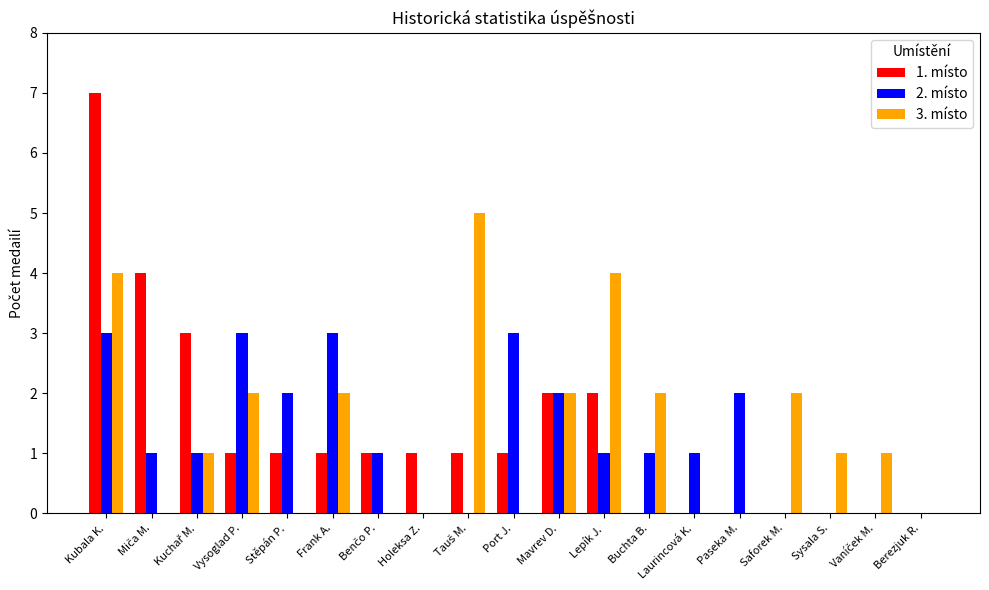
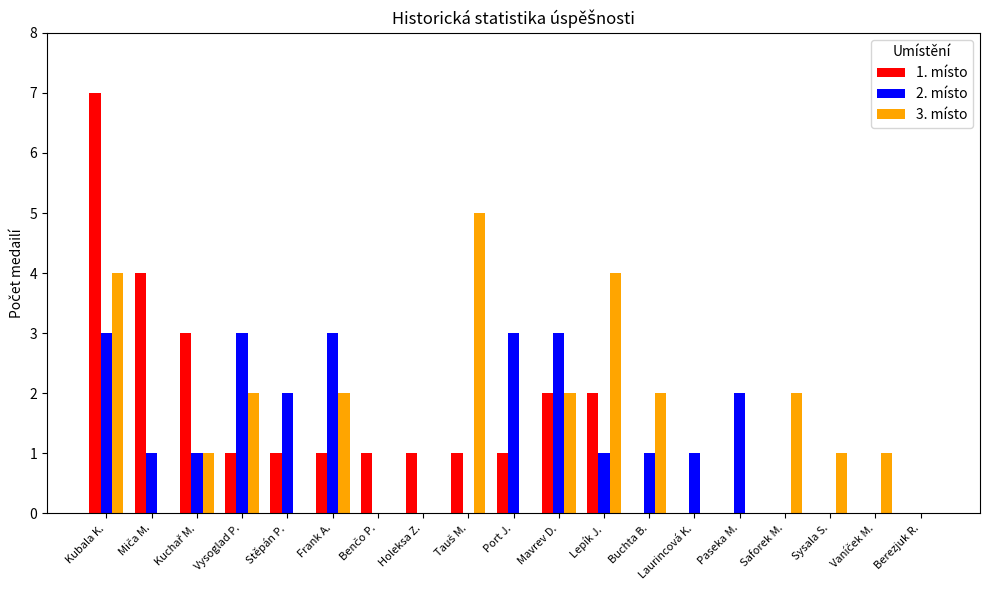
2. místo, Benčo P.: 1 -> 0
2. místo, Mavrev D.: 2 -> 3
